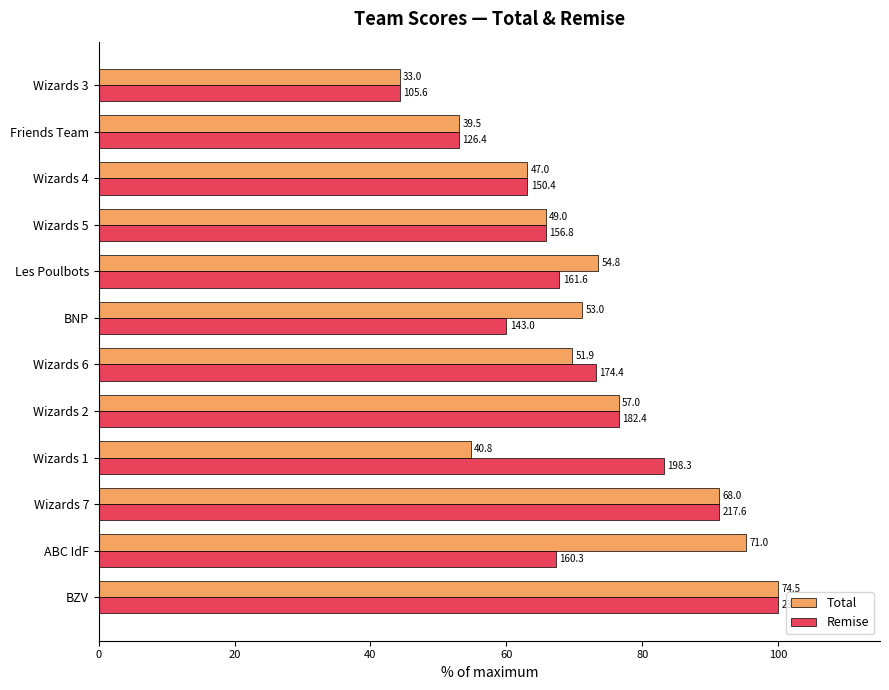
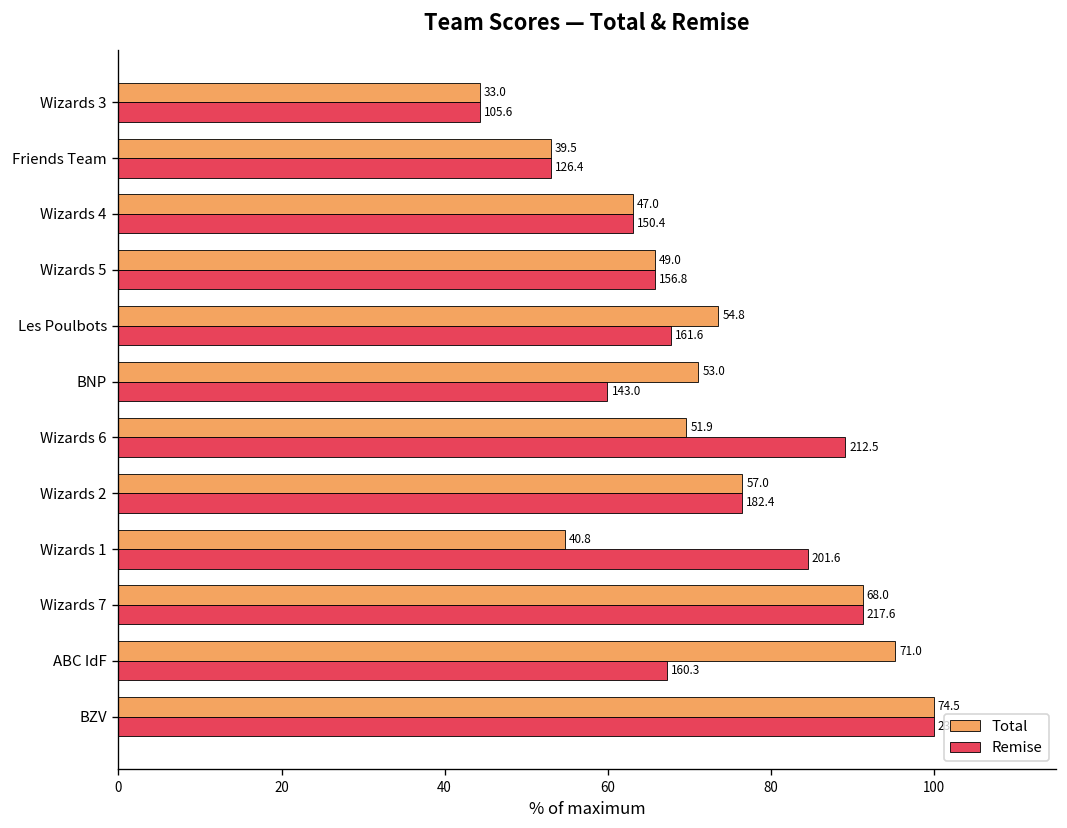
Remise, Wizards 6: 174.4 -> 212.5
Remise, Wizards 1: 198.3 -> 201.6
